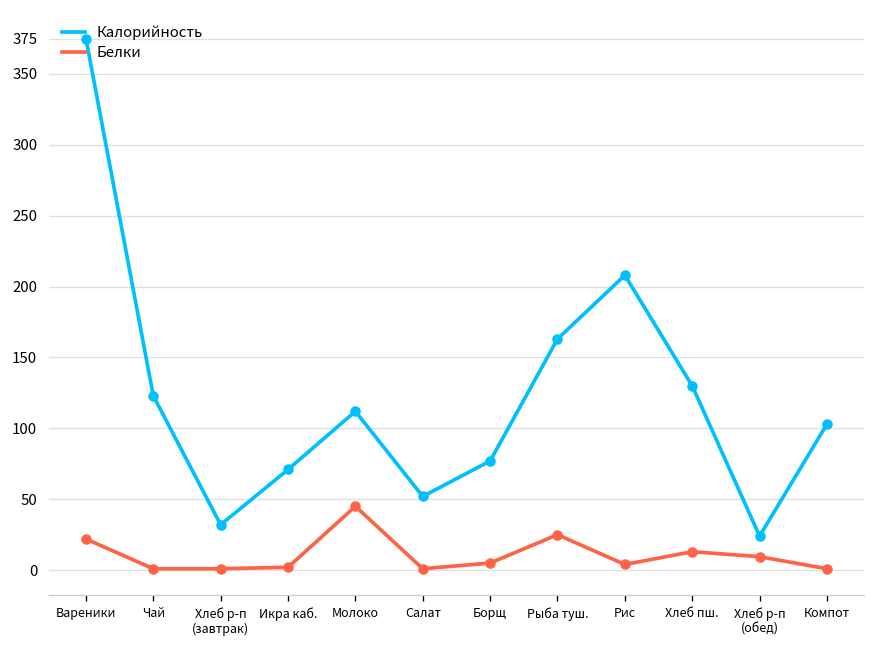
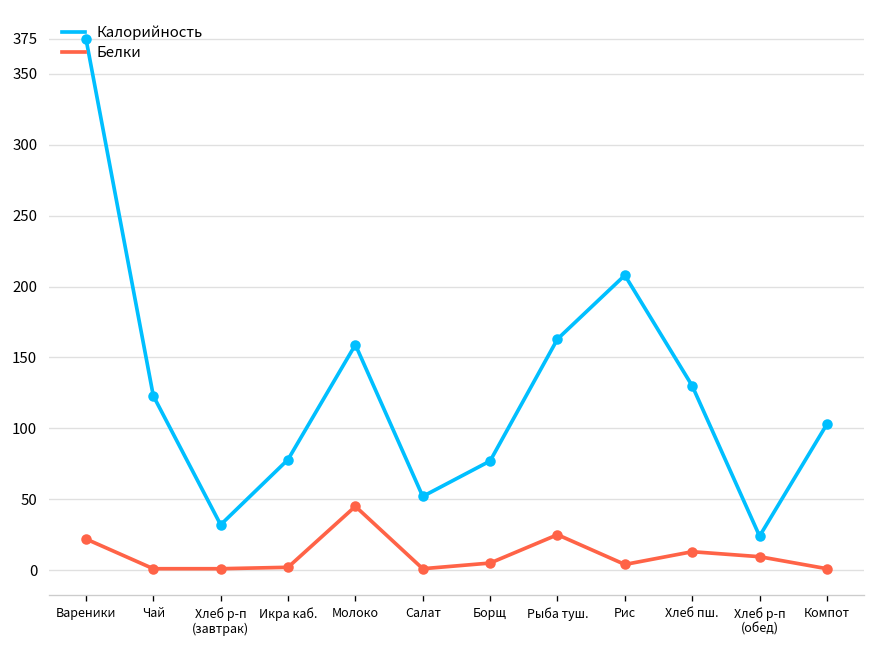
Калорийность, Икра каб.: 71 -> 78
Калорийность, Молоко: 112 -> 159
